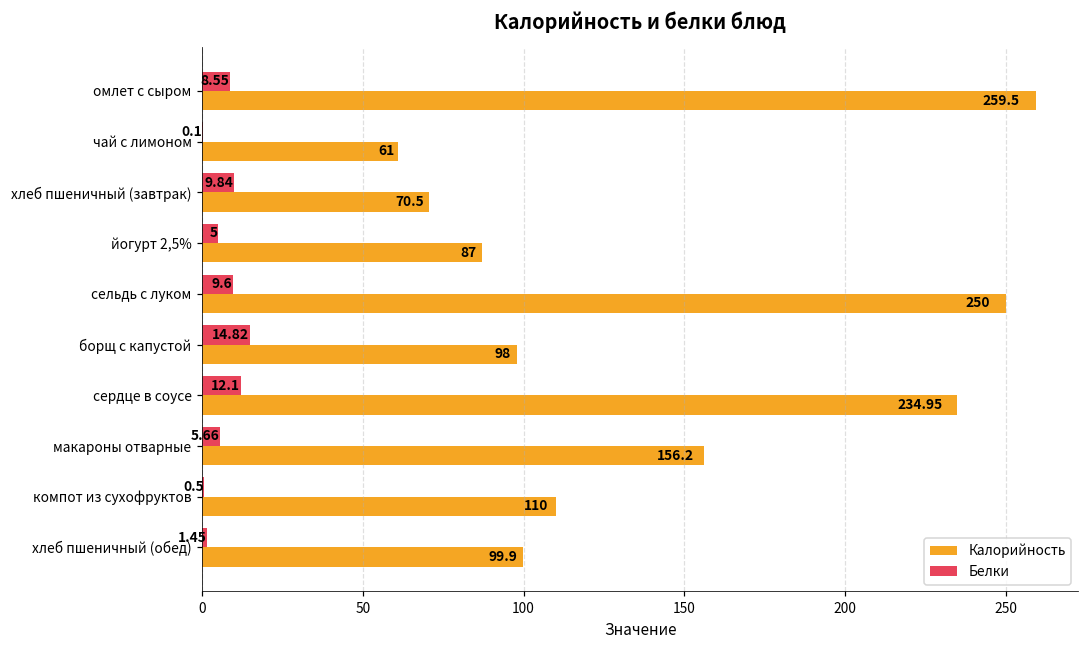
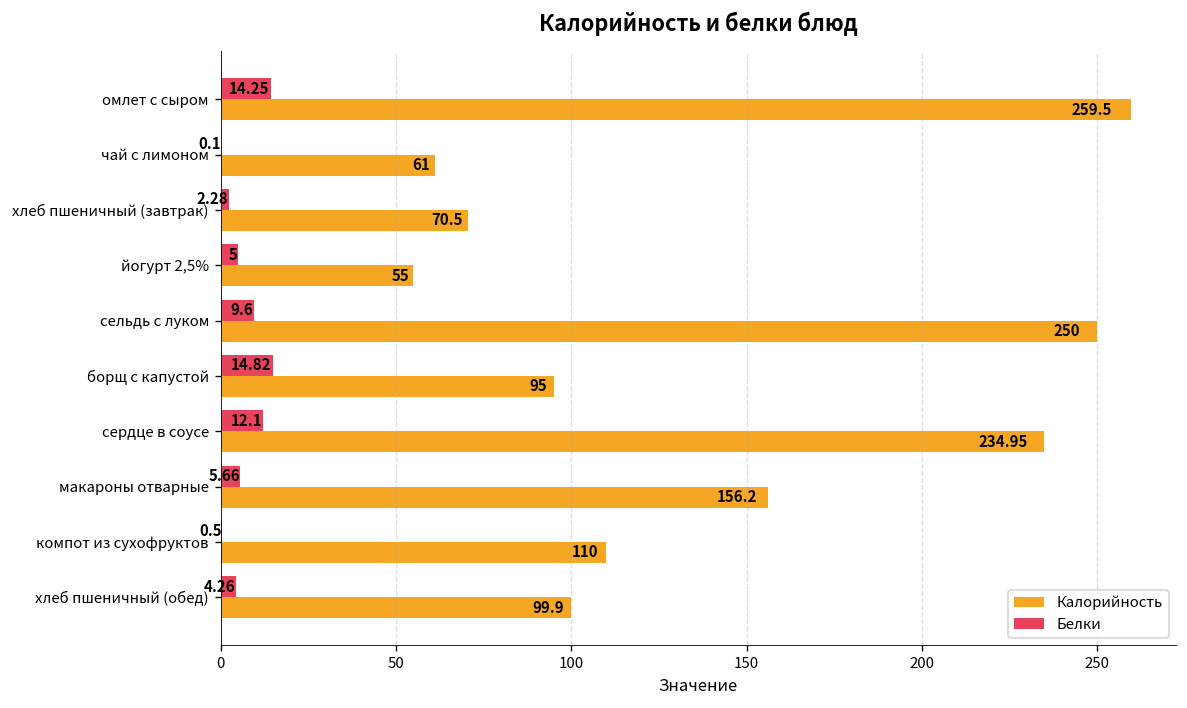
Белки, омлет с сыром: 8.55 -> 14.25
Белки, хлеб пшеничный (завтрак): 9.84 -> 2.28
Калорийность, йогурт 2,5%: 87 -> 55
Калорийность, борщ с капустой: 98 -> 95
Белки, хлеб пшеничный (обед): 1.45 -> 4.26
